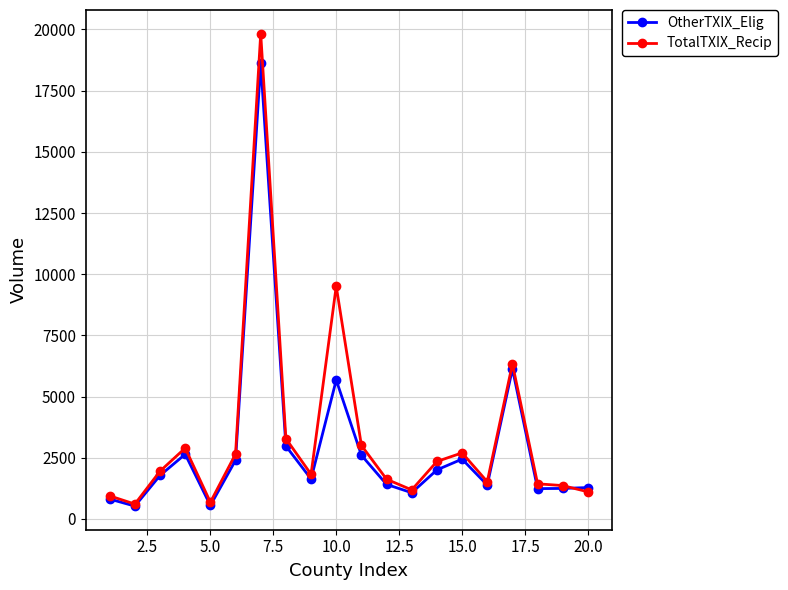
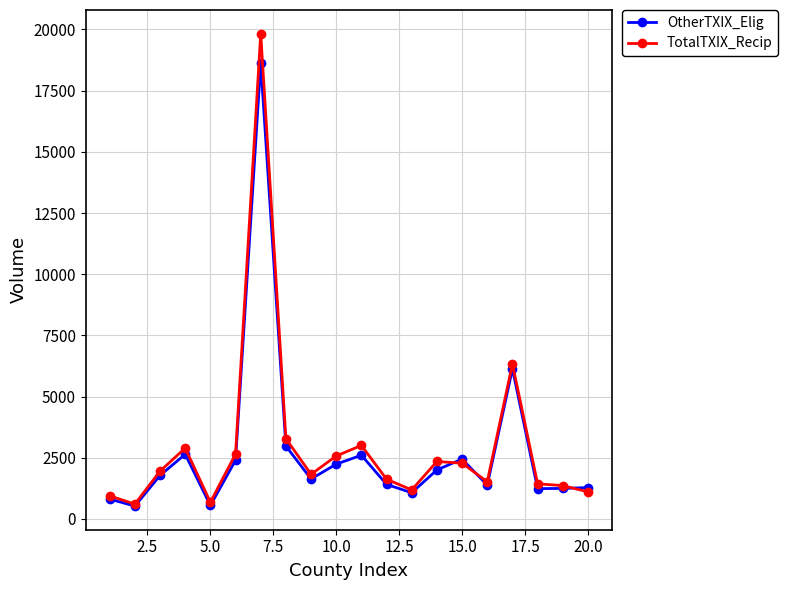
OtherTXIX_Elig, 10.0: 5700 -> 2200
TotalTXIX_Recip, 10.0: 9500 -> 2600
TotalTXIX_Recip, 15.0: 2700 -> 2300
